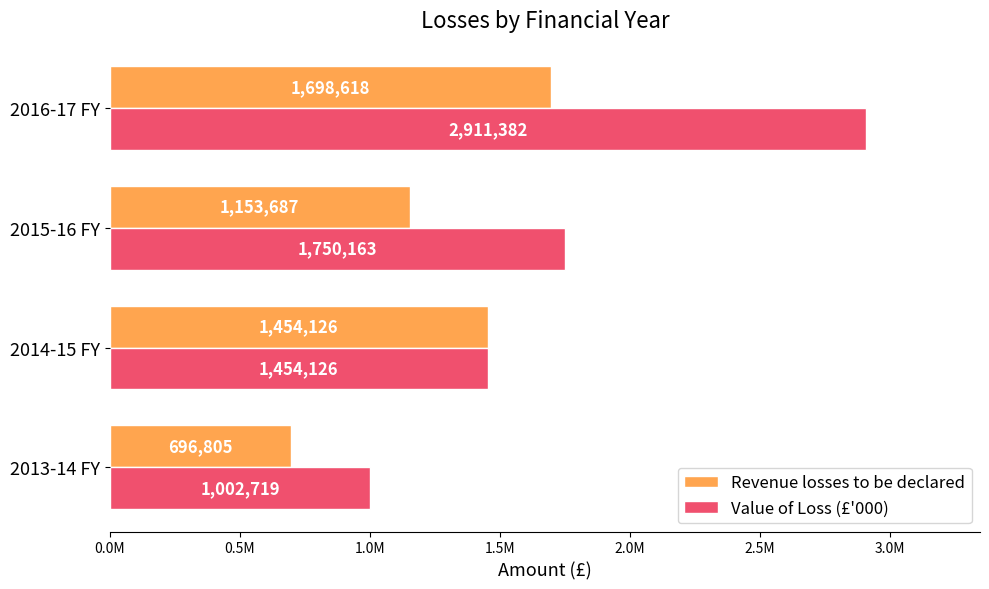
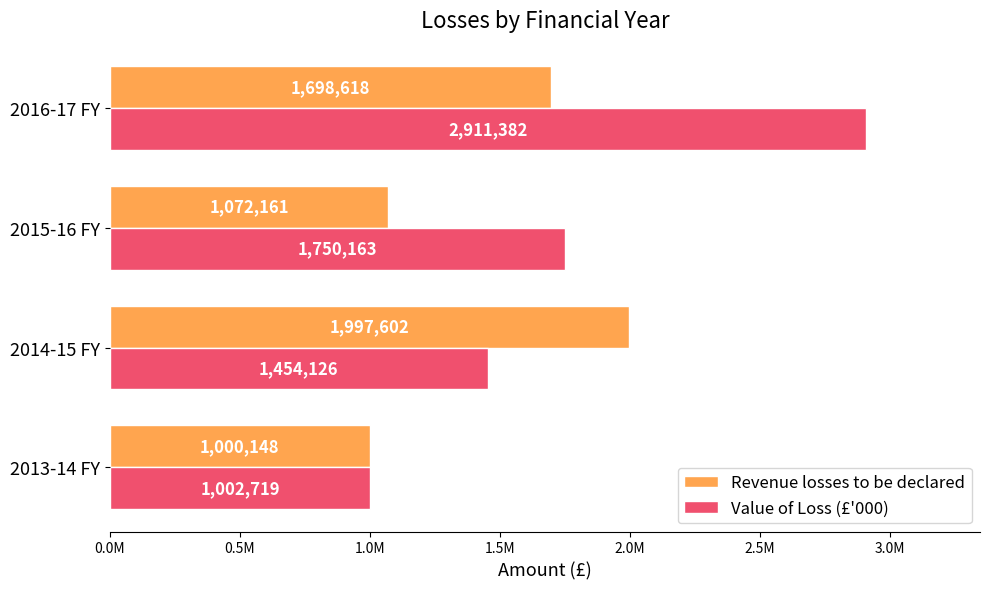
Revenue losses to be declared, 2015-16 FY: 1,153,687 -> 1,072,161
Revenue losses to be declared, 2014-15 FY: 1,454,126 -> 1,997,602
Revenue losses to be declared, 2013-14 FY: 696,805 -> 1,000,148
